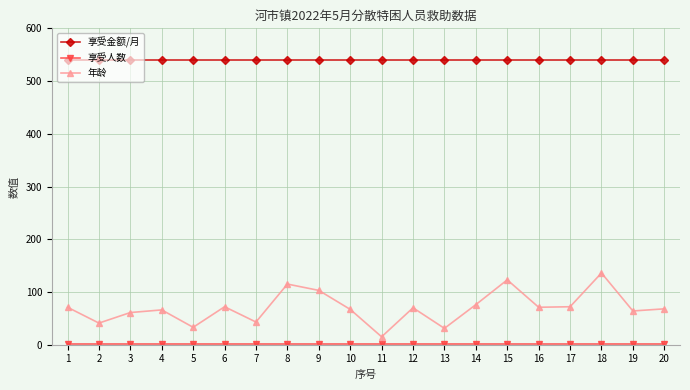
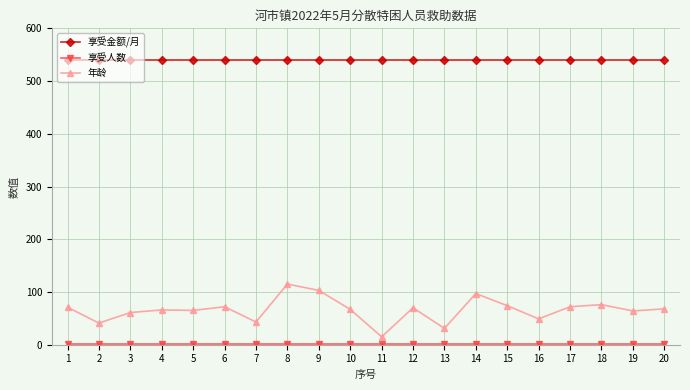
年龄, 5: 30 -> 70
年龄, 14: 80 -> 100
年龄, 15: 120 -> 70
年龄, 16: 70 -> 50
年龄, 18: 140 -> 80
